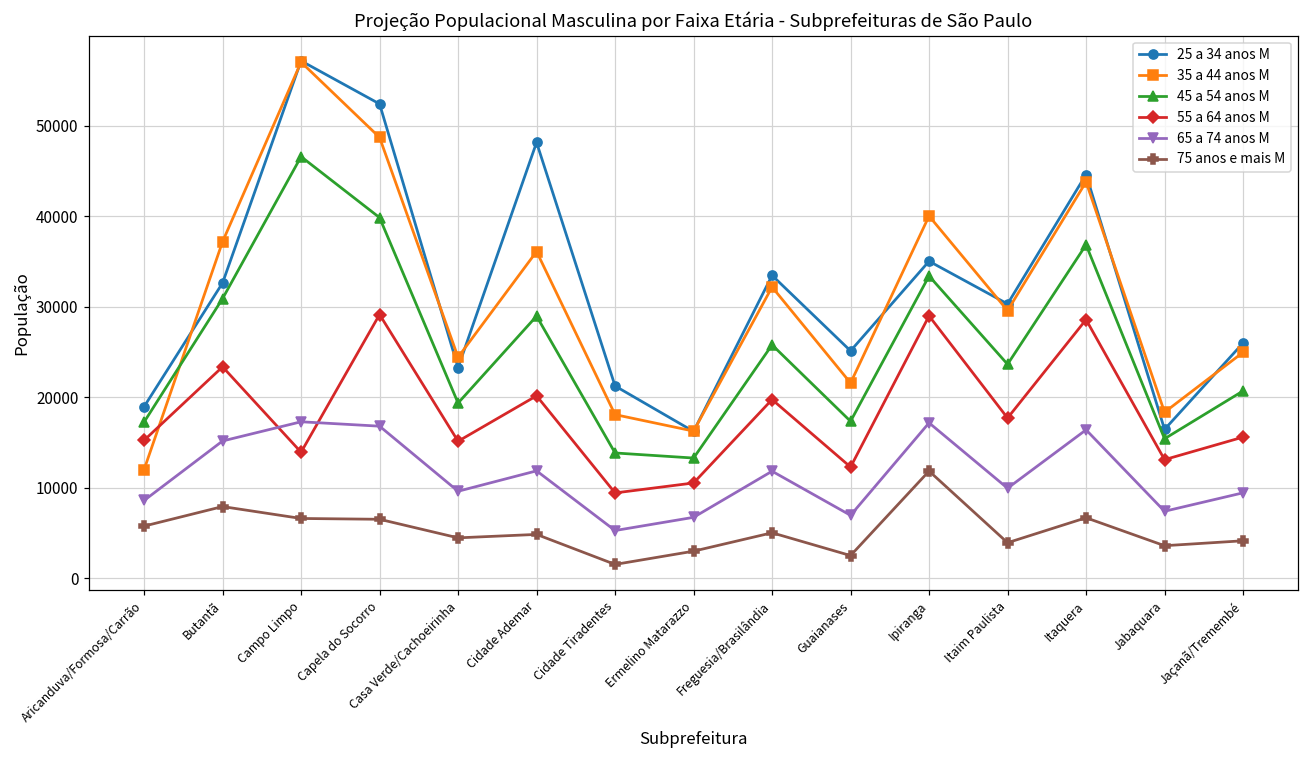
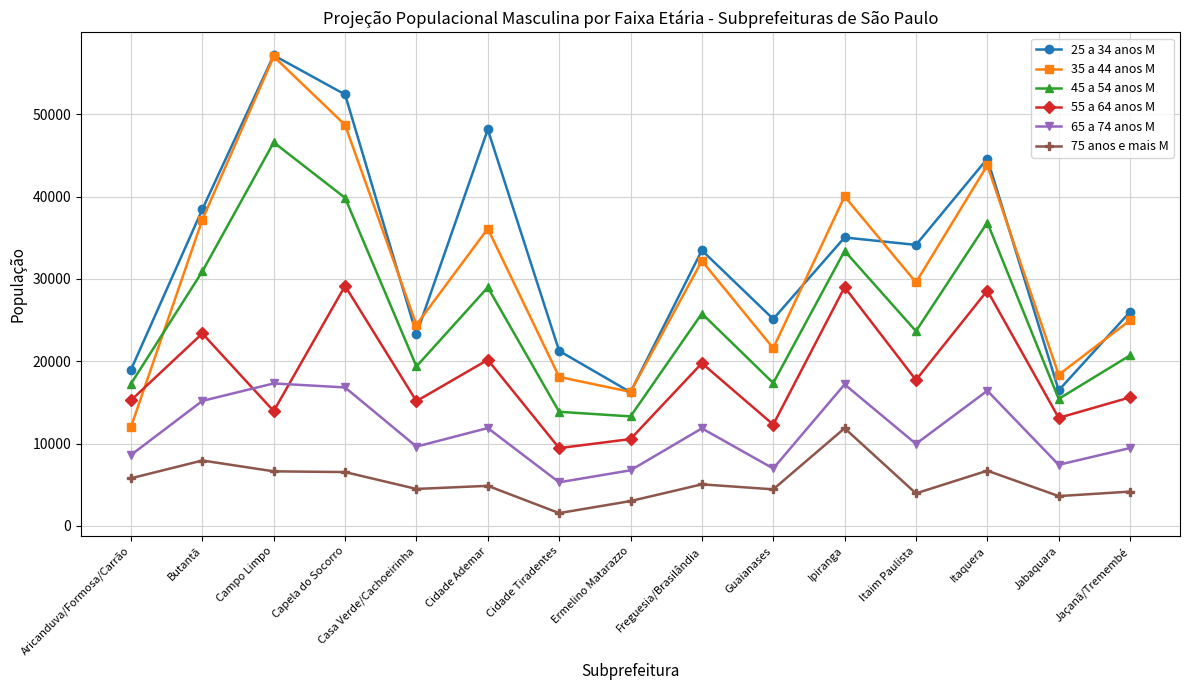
25 a 34 anos M, Butantã: 33000 -> 38000
75 anos e mais M, Guaianases: 3000 -> 4000
25 a 34 anos M, Itaim Paulista: 30000 -> 34000
